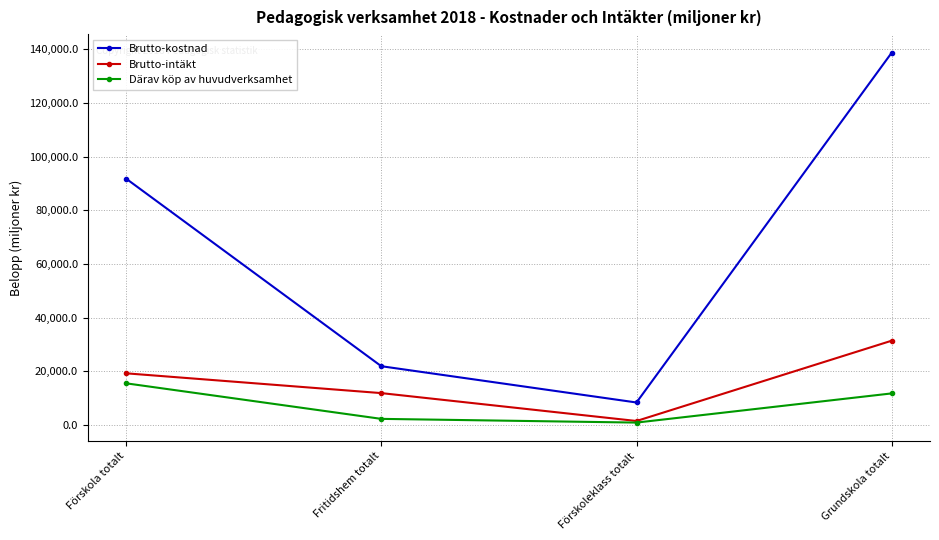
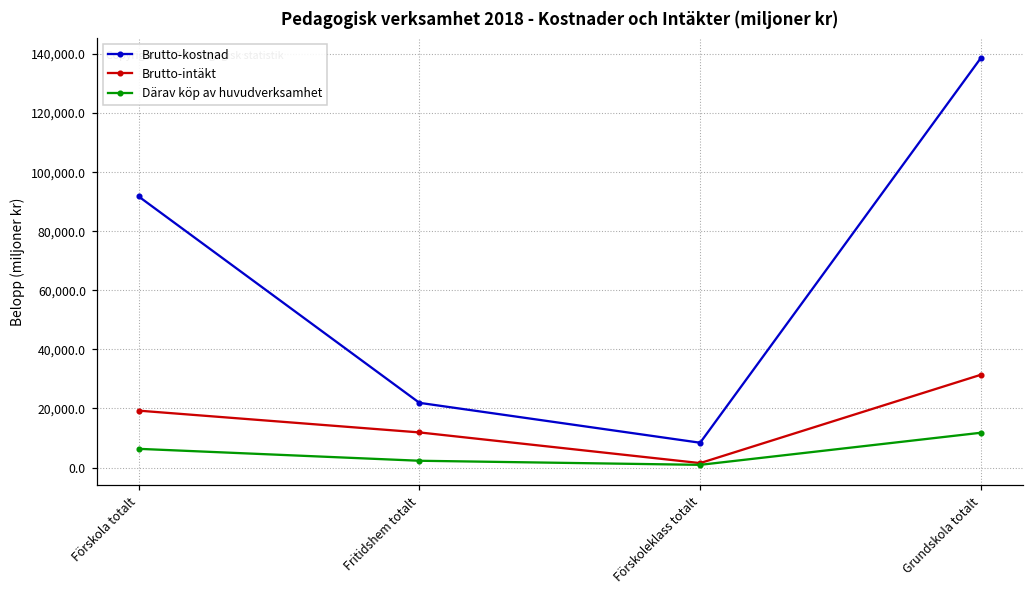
Därav köp av huvudverksamhet, Förskola totalt: 16,000 -> 6,000
